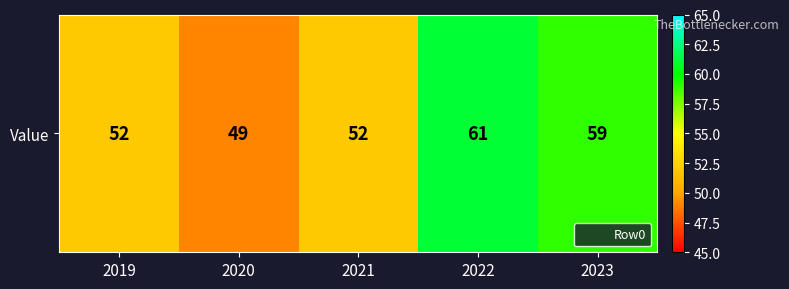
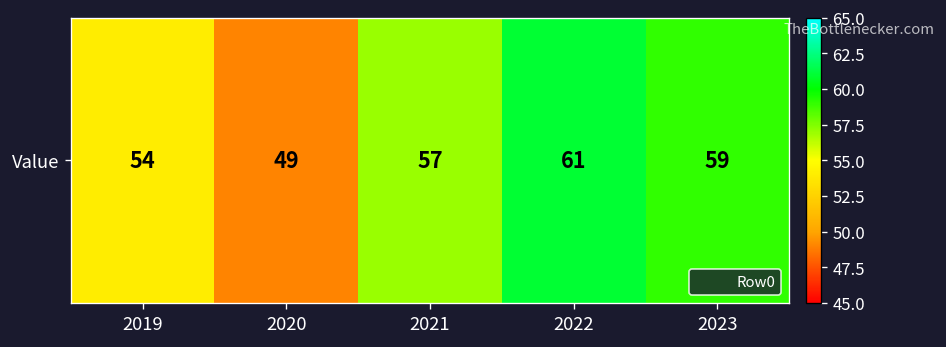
Value, 2019: 52 -> 54
Value, 2021: 52 -> 57
